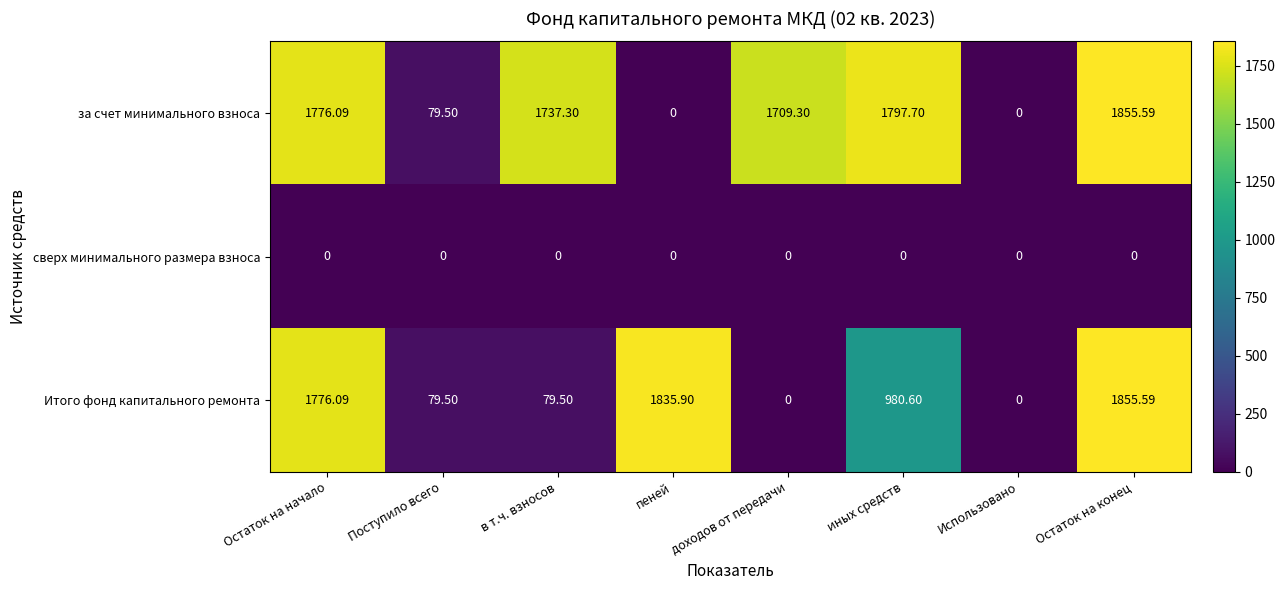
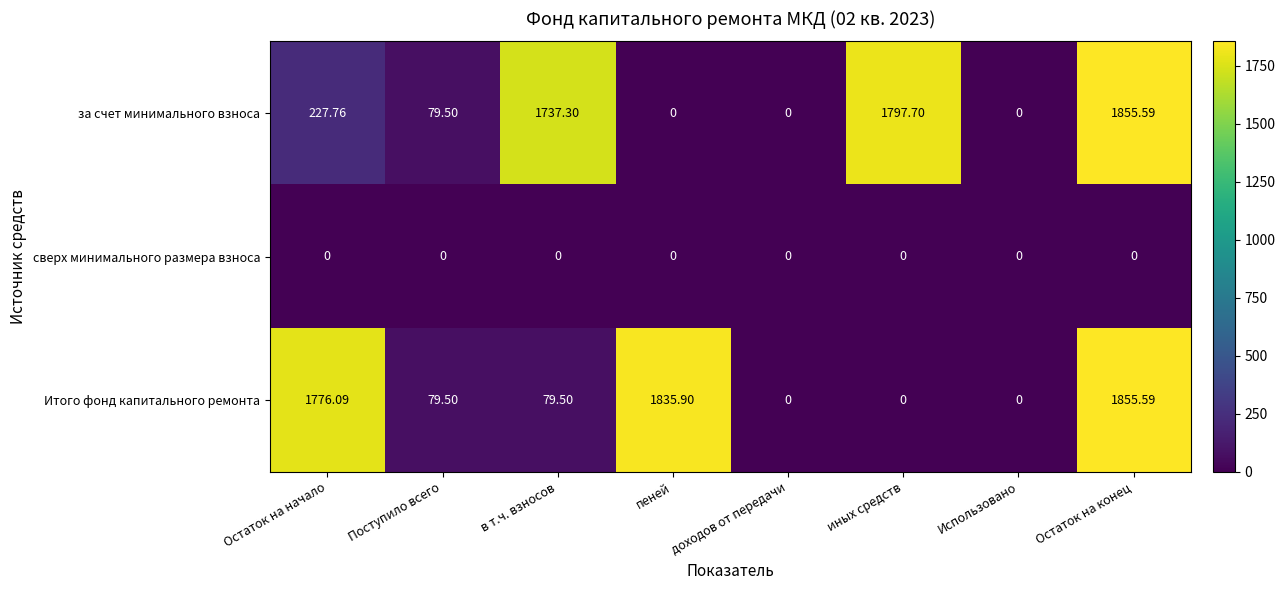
за счет минимального взноса, Остаток на начало: 1776.09 -> 227.76
за счет минимального взноса, доходов от передачи: 1709.30 -> 0
Итого фонд капитального ремонта, иных средств: 980.60 -> 0
